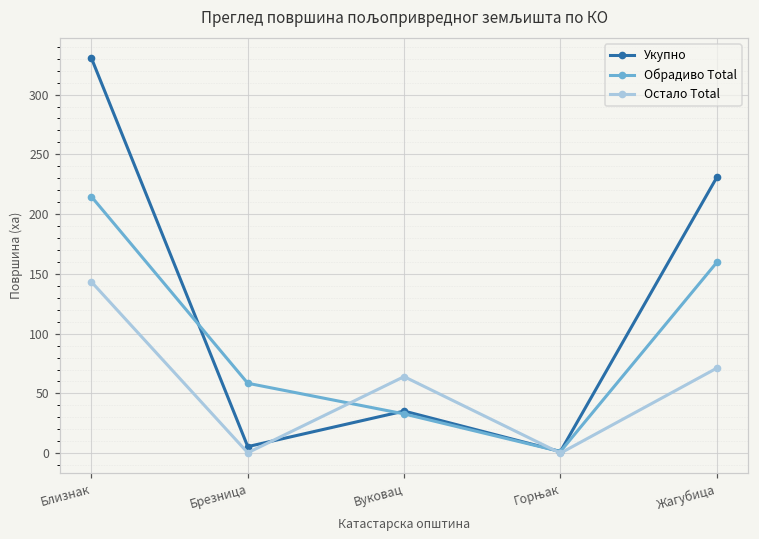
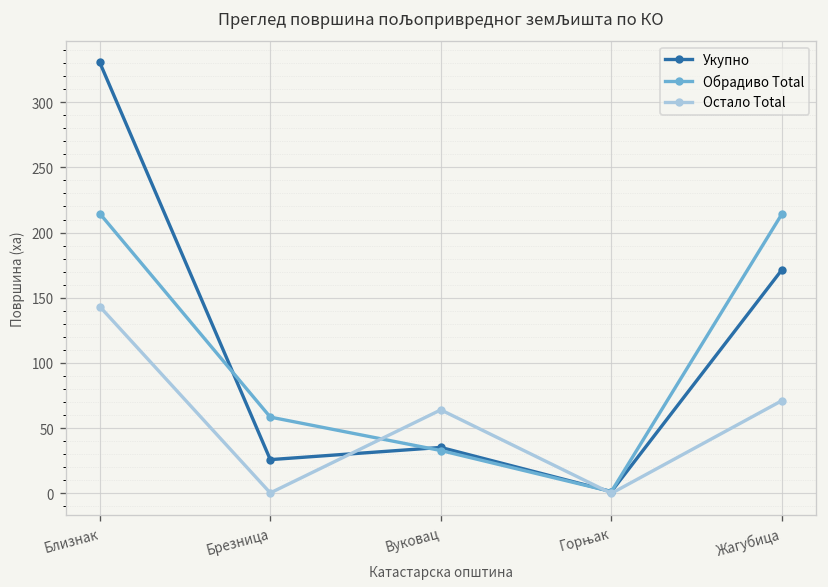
Укупно, Брезница: 5 -> 26
Укупно, Жагубица: 231 -> 171
Обрадиво Total, Жагубица: 160 -> 214
